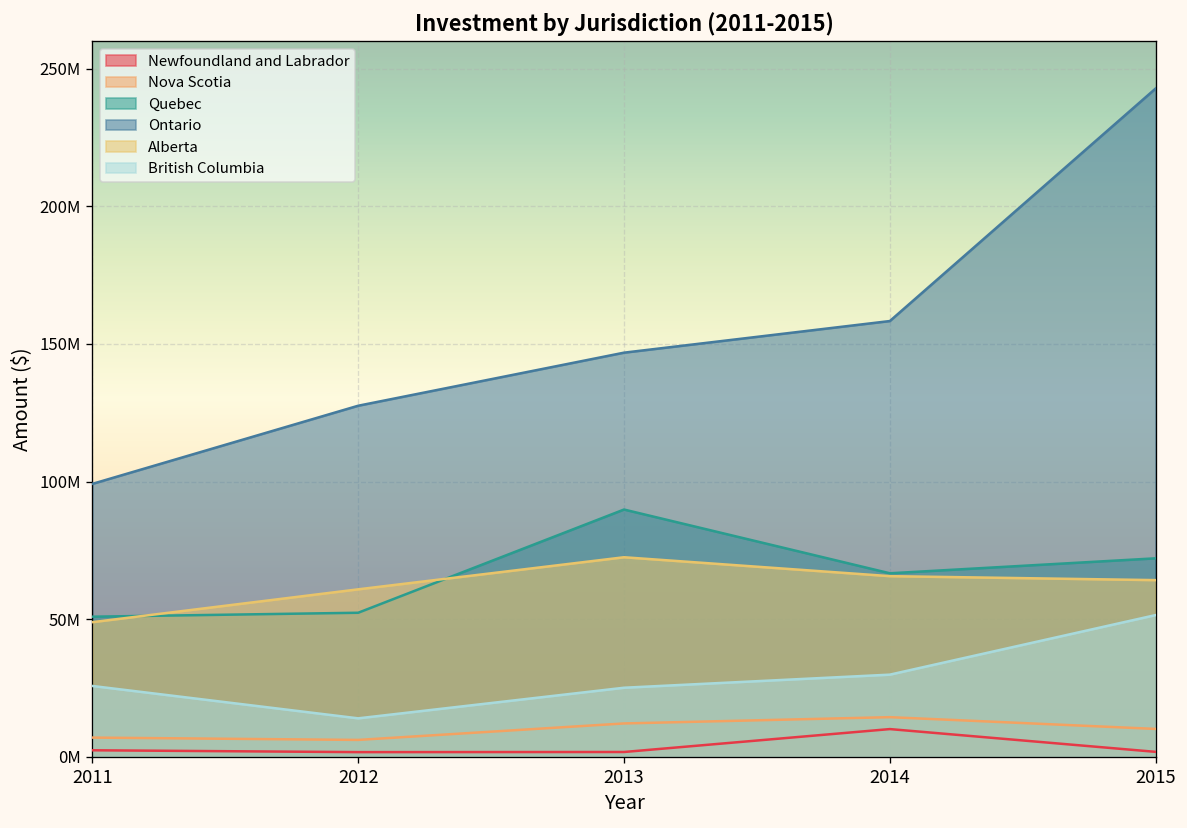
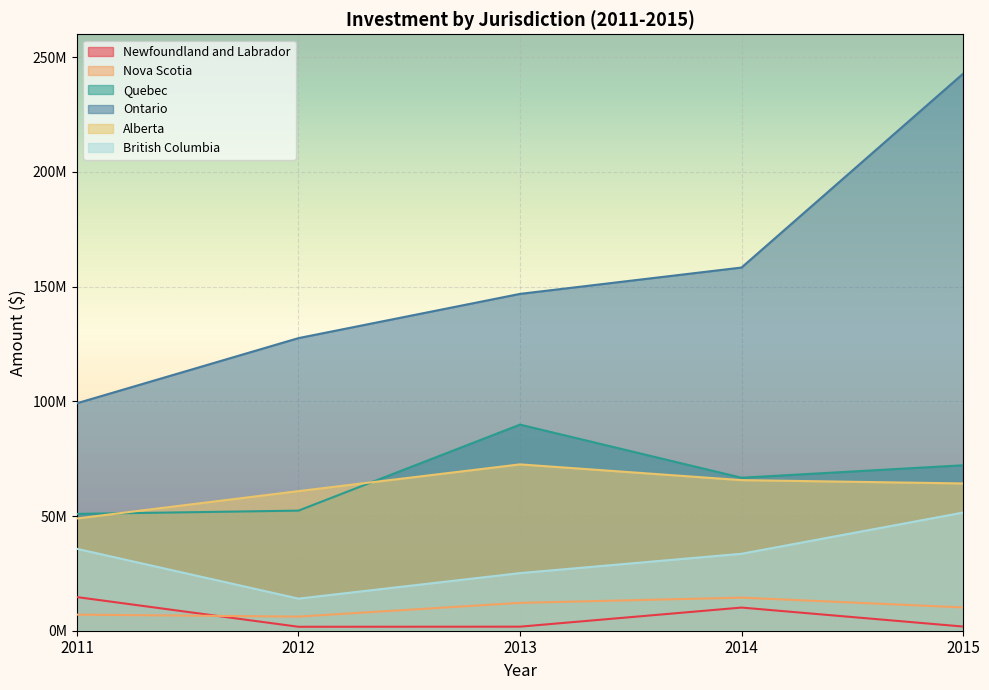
Newfoundland and Labrador, 2011: 2000000 -> 15000000
British Columbia, 2011: 26000000 -> 36000000
British Columbia, 2014: 30000000 -> 34000000
